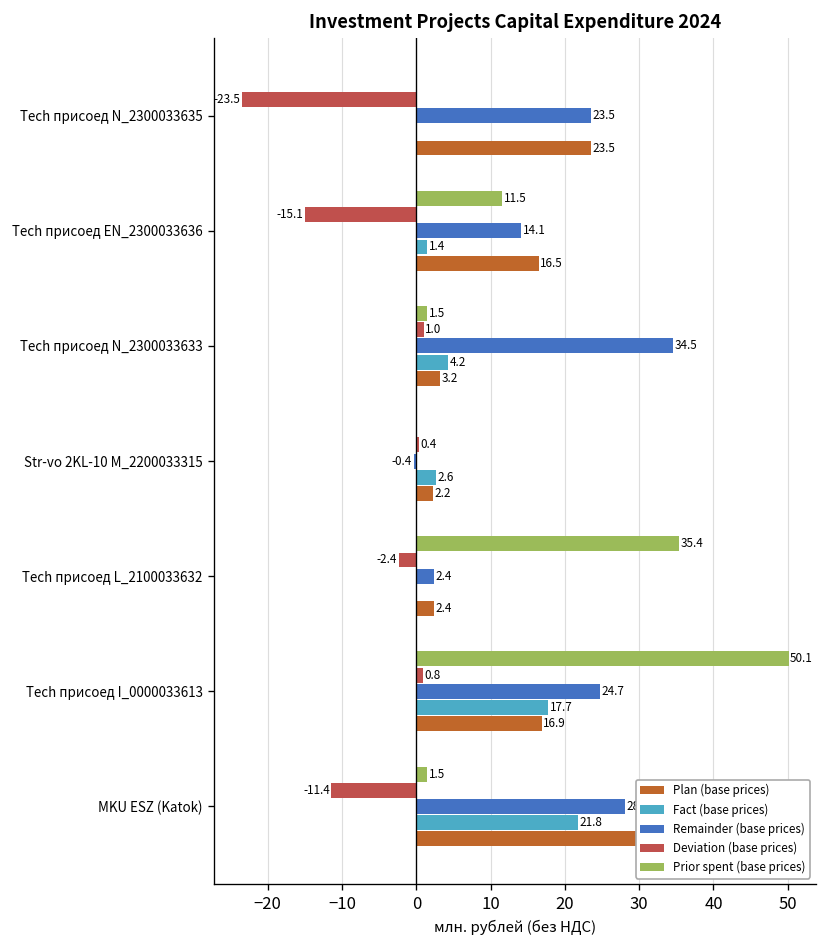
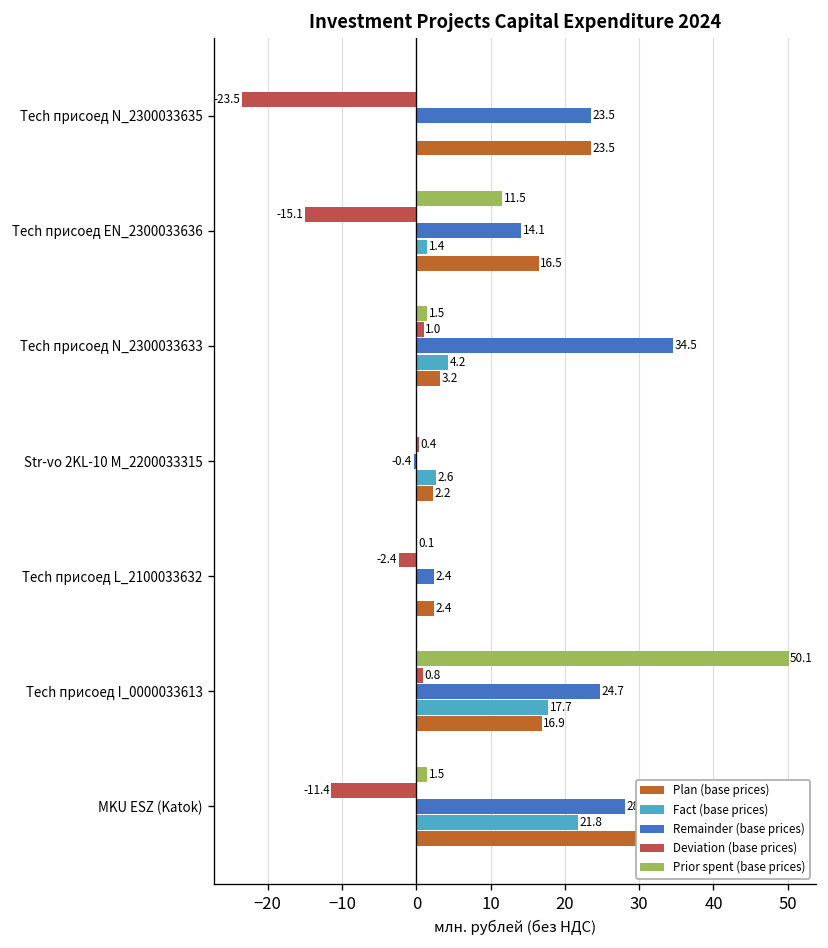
Prior spent (base prices), Tech присоед L_2100033632: 35.4 -> 0.1
